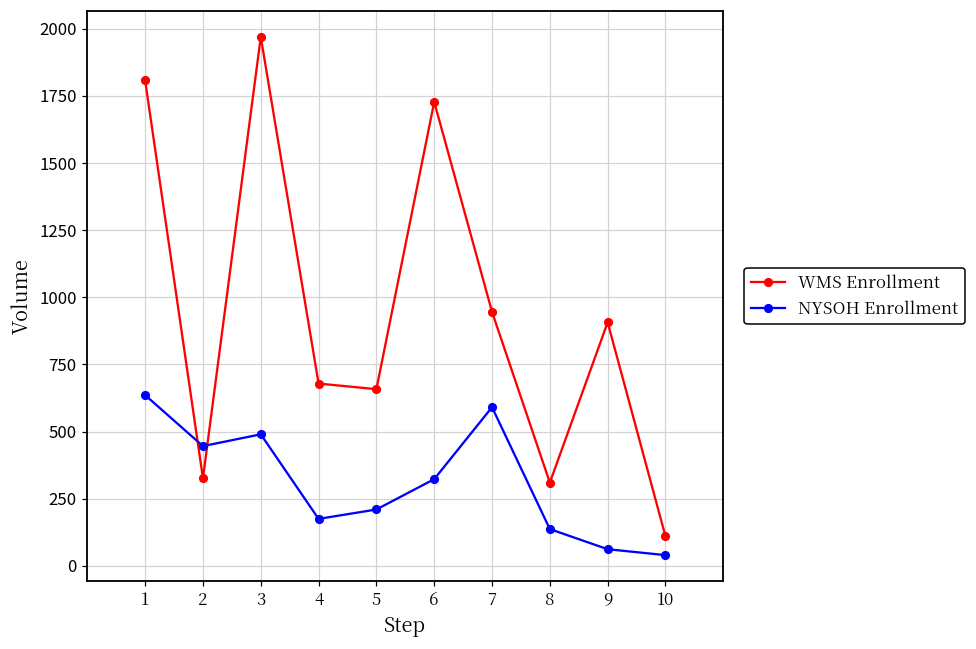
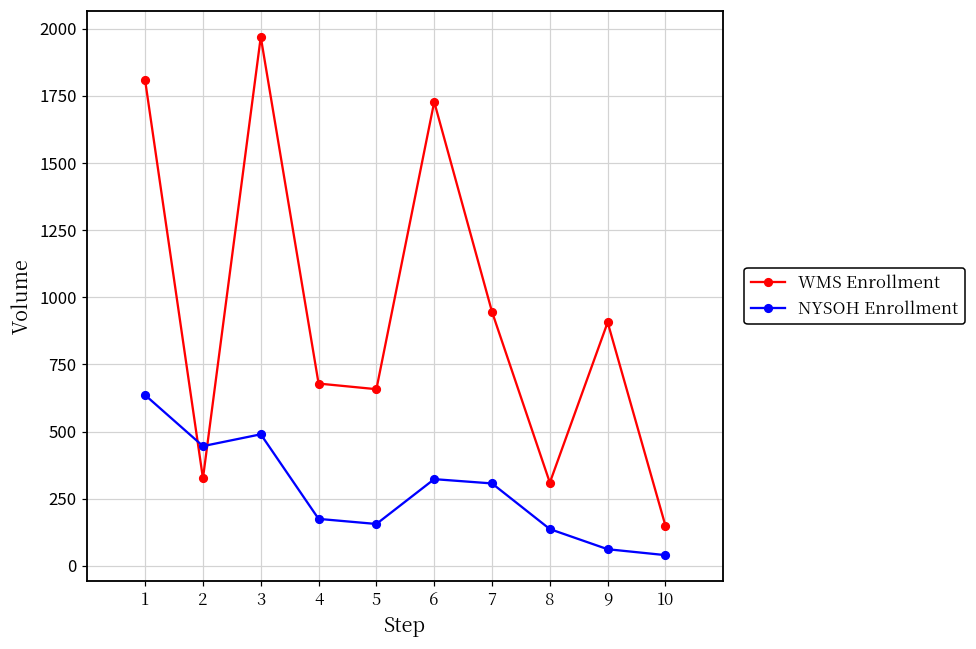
NYSOH Enrollment, 5: 210 -> 160
NYSOH Enrollment, 7: 590 -> 310
WMS Enrollment, 10: 110 -> 150
